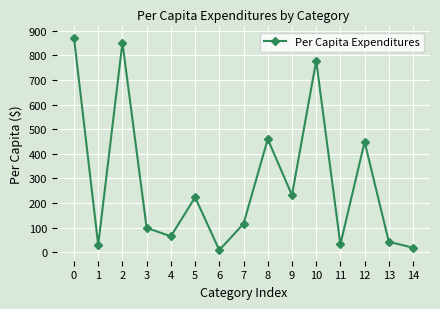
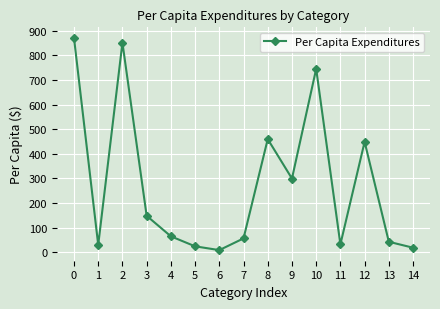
3: 100 -> 150
5: 220 -> 20
7: 120 -> 60
9: 230 -> 300
10: 780 -> 750
